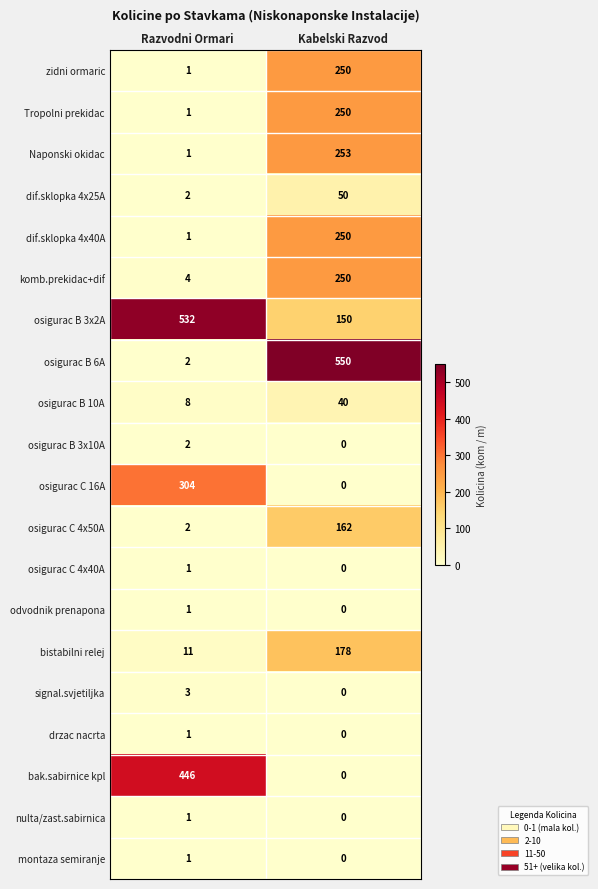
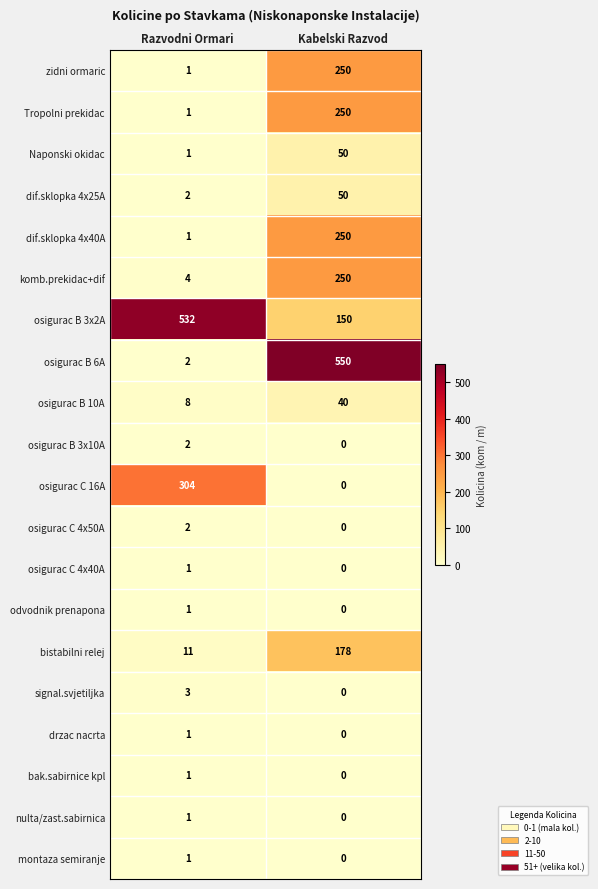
Naponski okidac, Kabelski Razvod: 253 -> 50
osigurac C 4x50A, Kabelski Razvod: 162 -> 0
bak.sabirnice kpl, Razvodni Ormari: 446 -> 1
